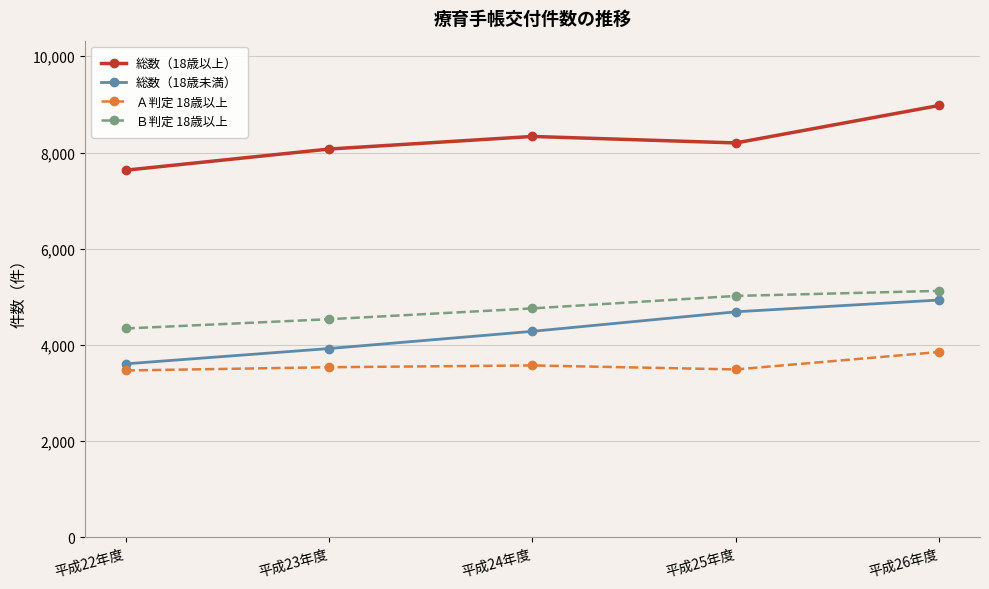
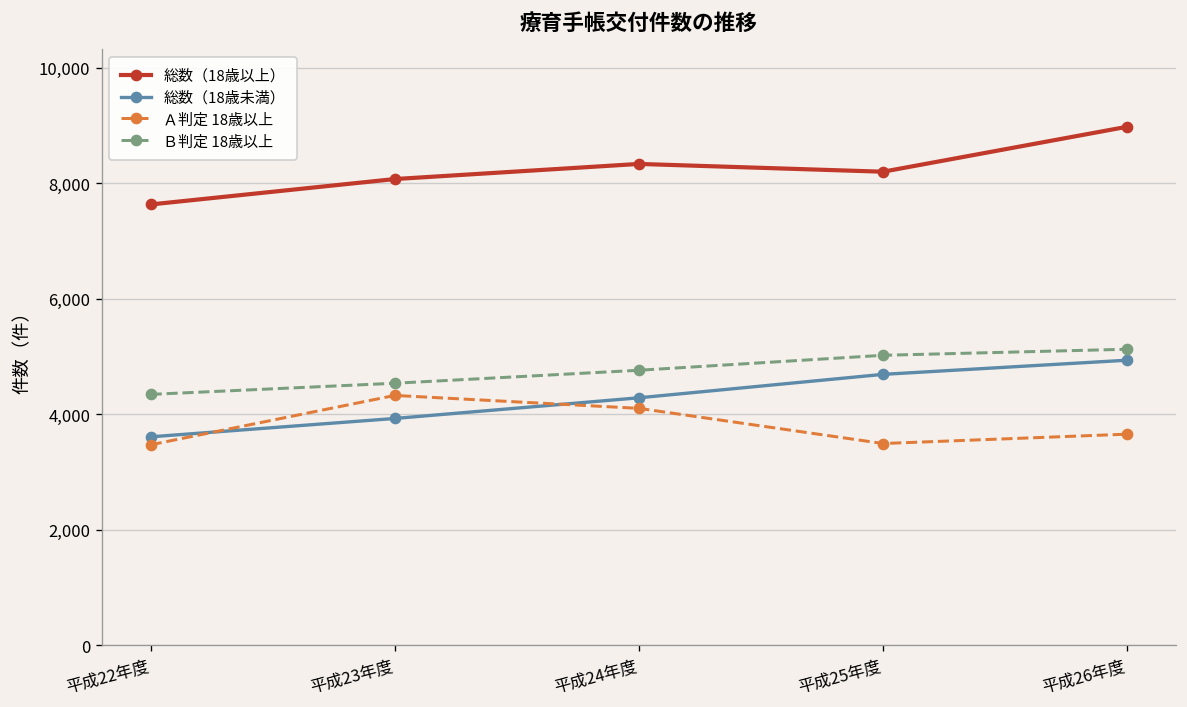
Ａ判定 18歳以上, 平成23年度: 3,500 -> 4,300
Ａ判定 18歳以上, 平成24年度: 3,600 -> 4,100
Ａ判定 18歳以上, 平成26年度: 3,900 -> 3,700
